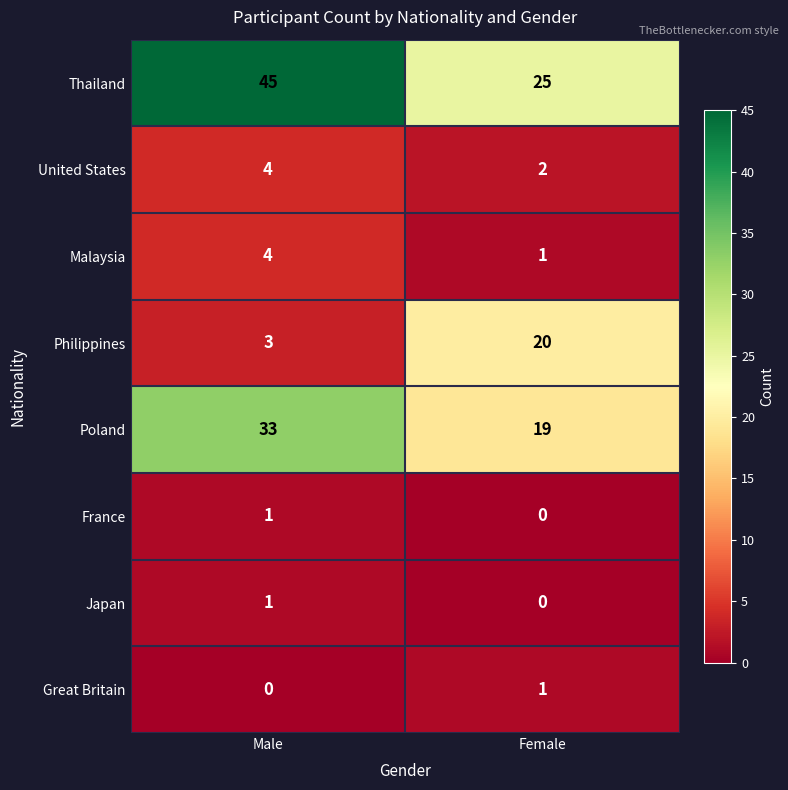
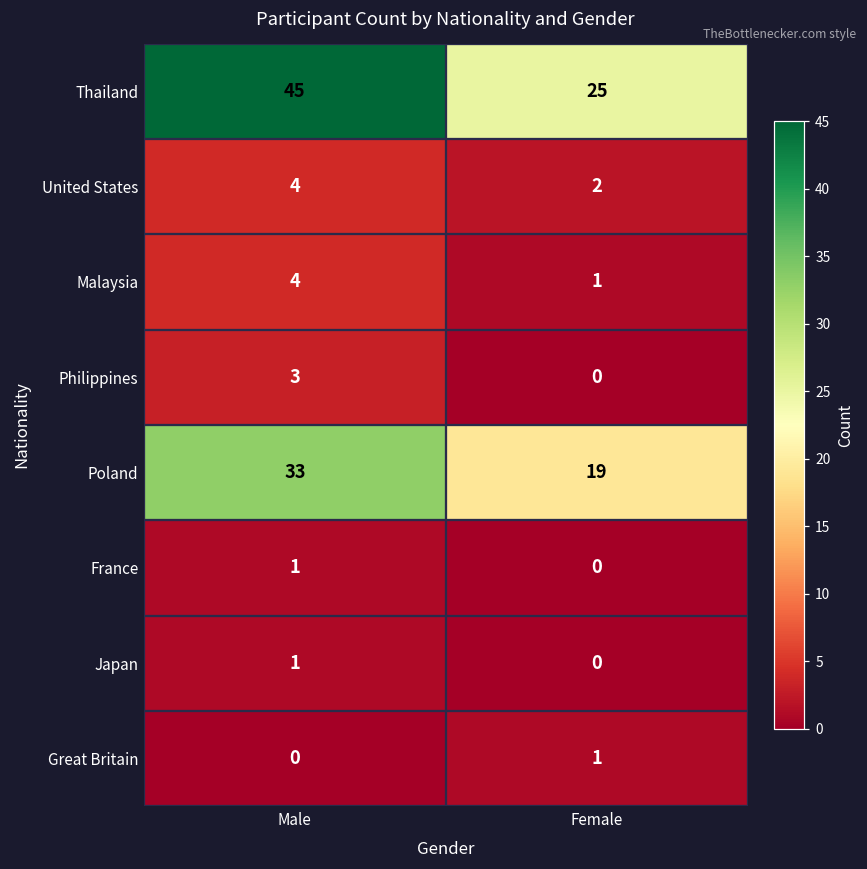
Philippines, Female: 20 -> 0
